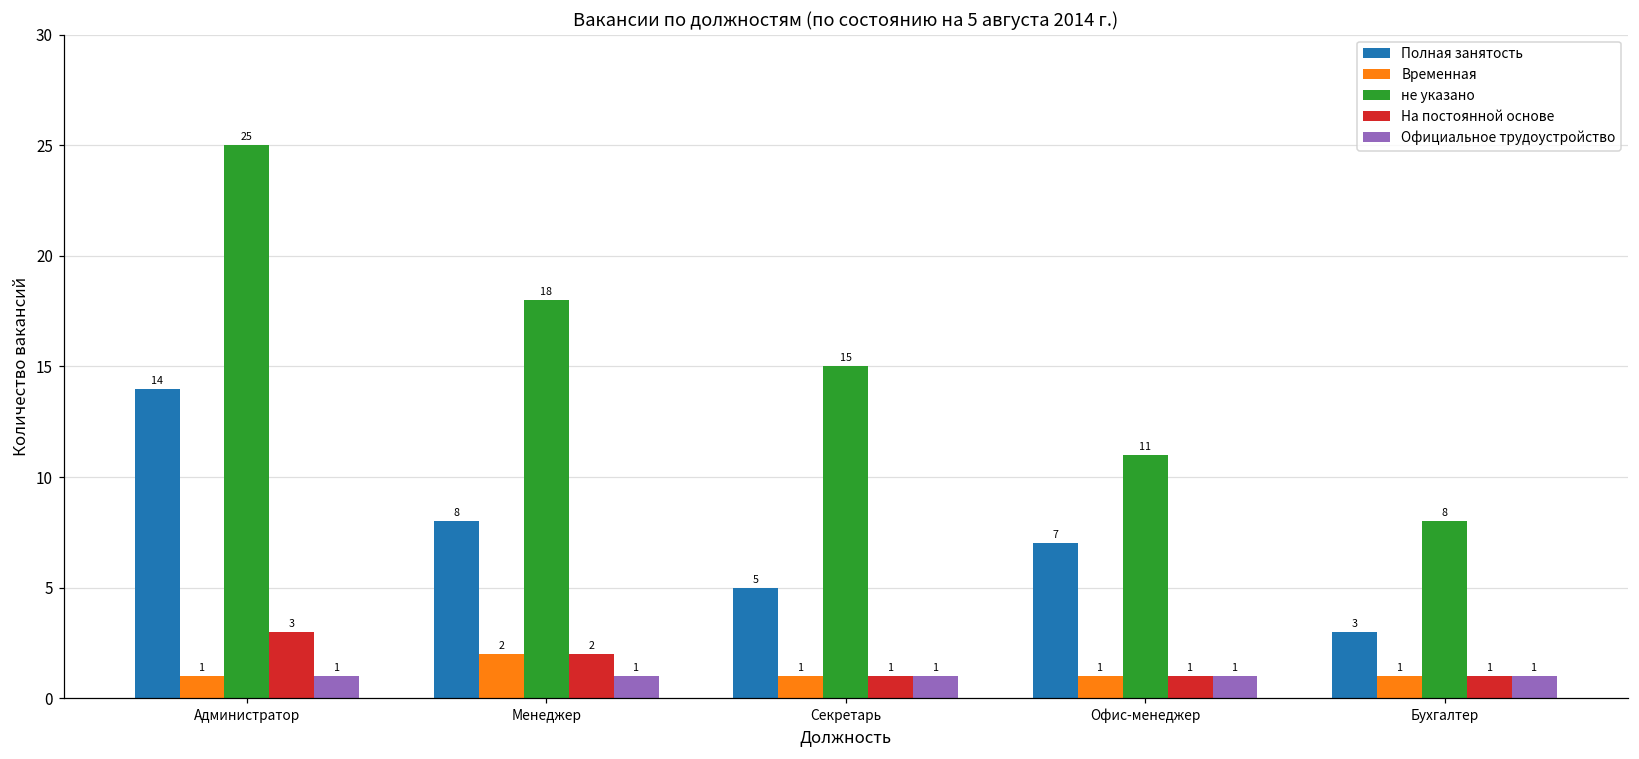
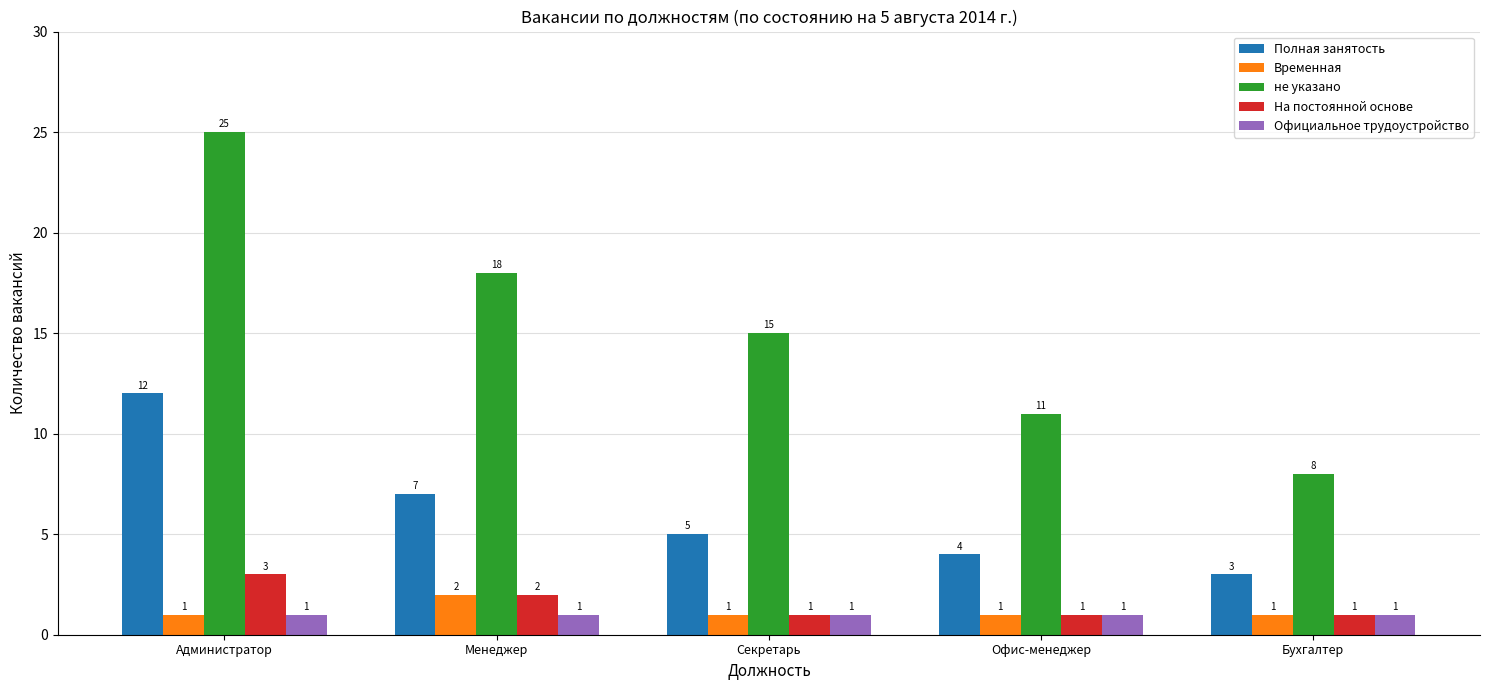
Полная занятость, Администратор: 14 -> 12
Полная занятость, Менеджер: 8 -> 7
Полная занятость, Офис-менеджер: 7 -> 4
